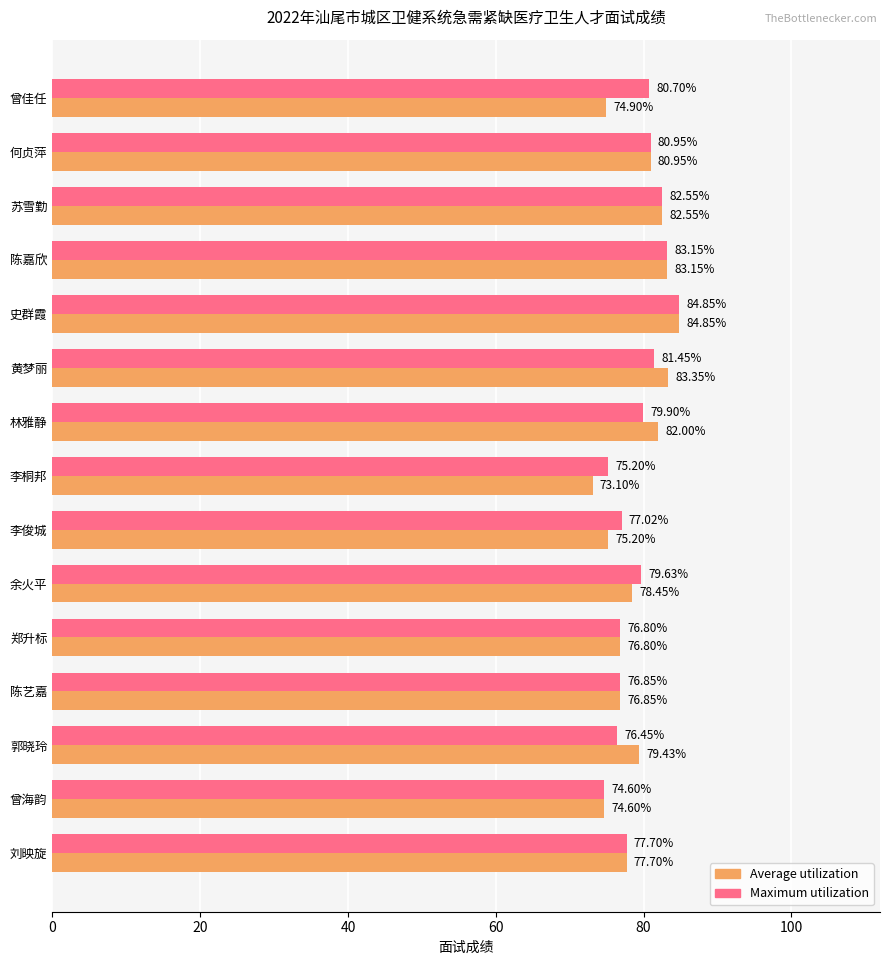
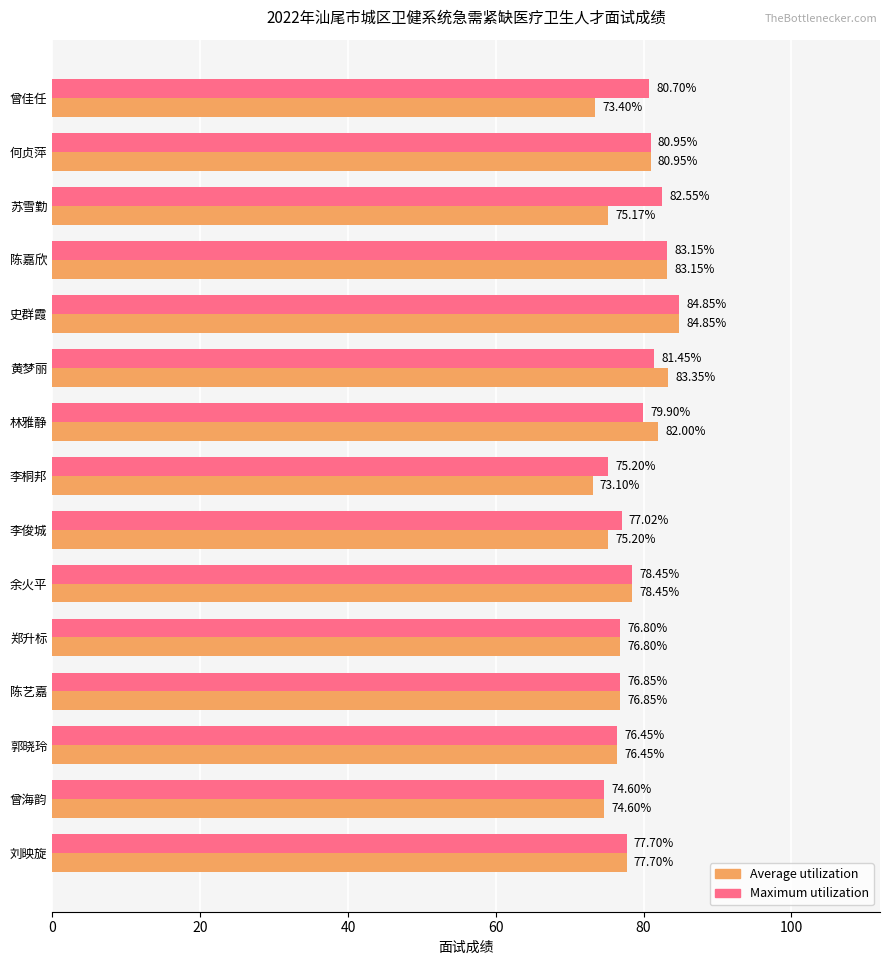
Average utilization, 曾佳任: 74.90% -> 73.40%
Average utilization, 苏雪勤: 82.55% -> 75.17%
Maximum utilization, 余火平: 79.63% -> 78.45%
Average utilization, 郭晓玲: 79.43% -> 76.45%
